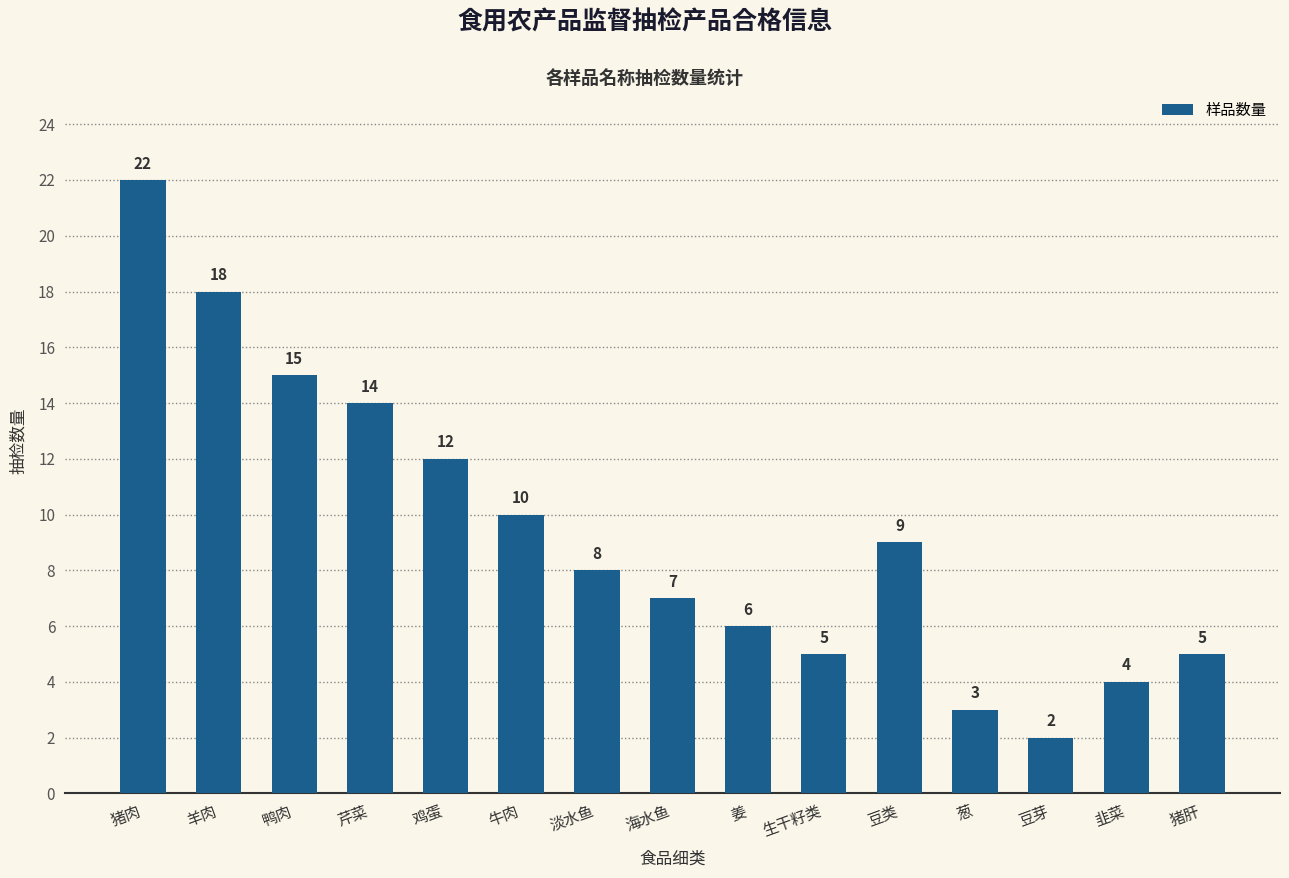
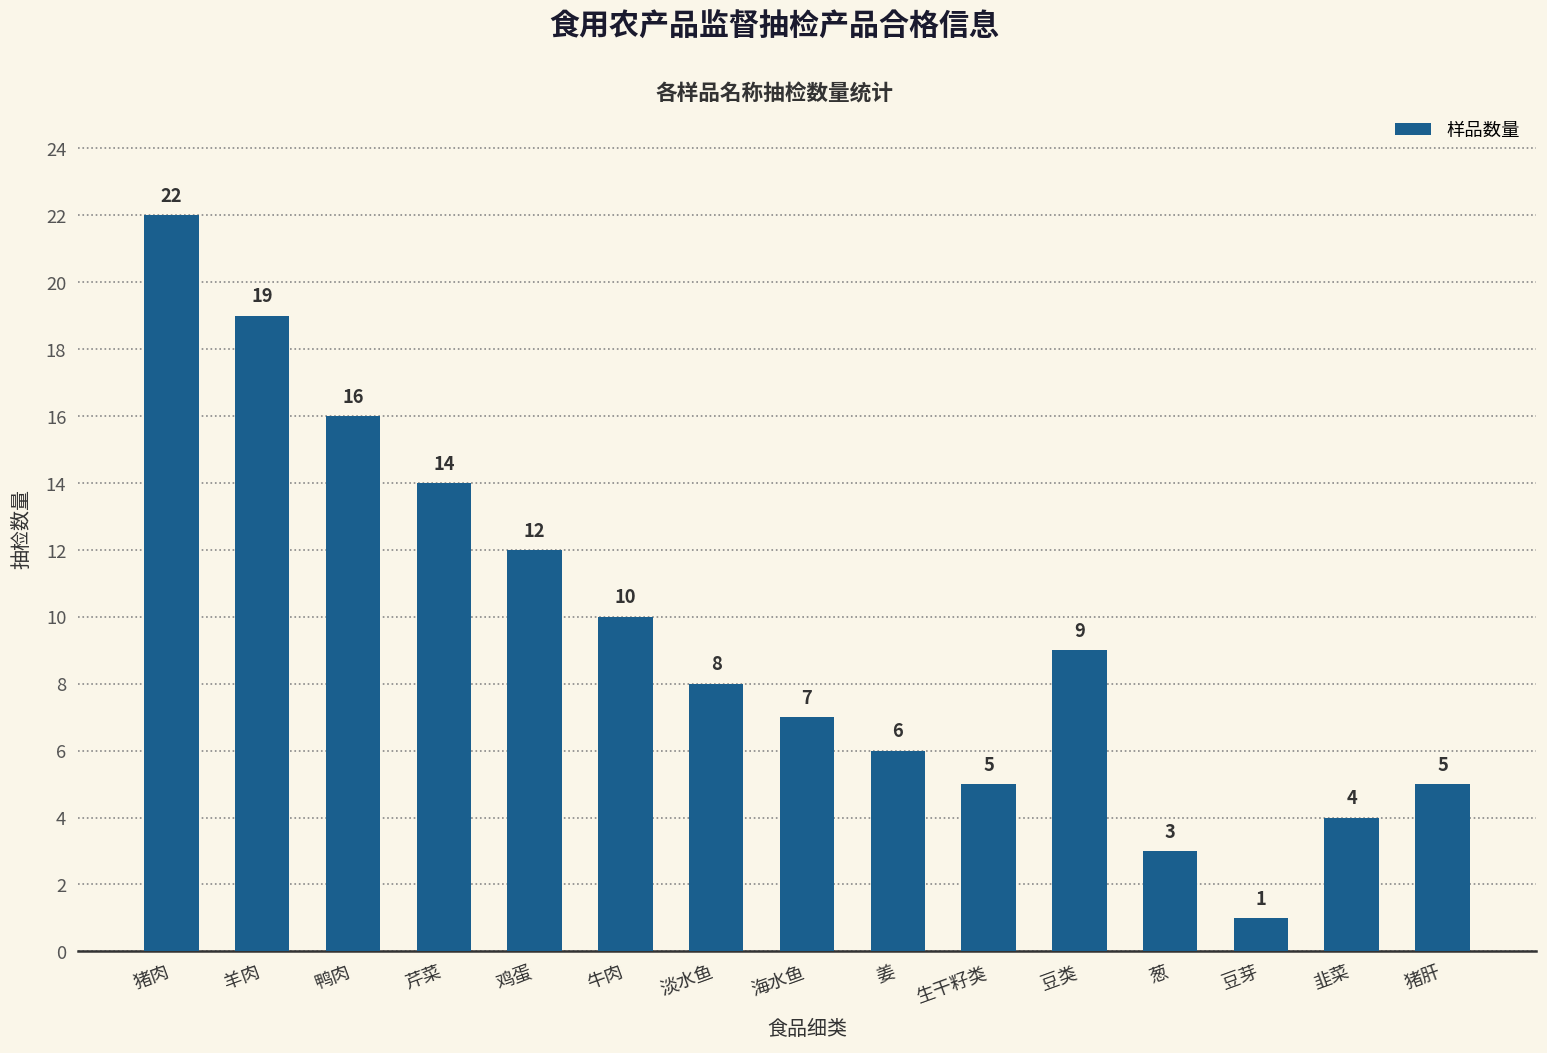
羊肉: 18 -> 19
鸭肉: 15 -> 16
豆芽: 2 -> 1
